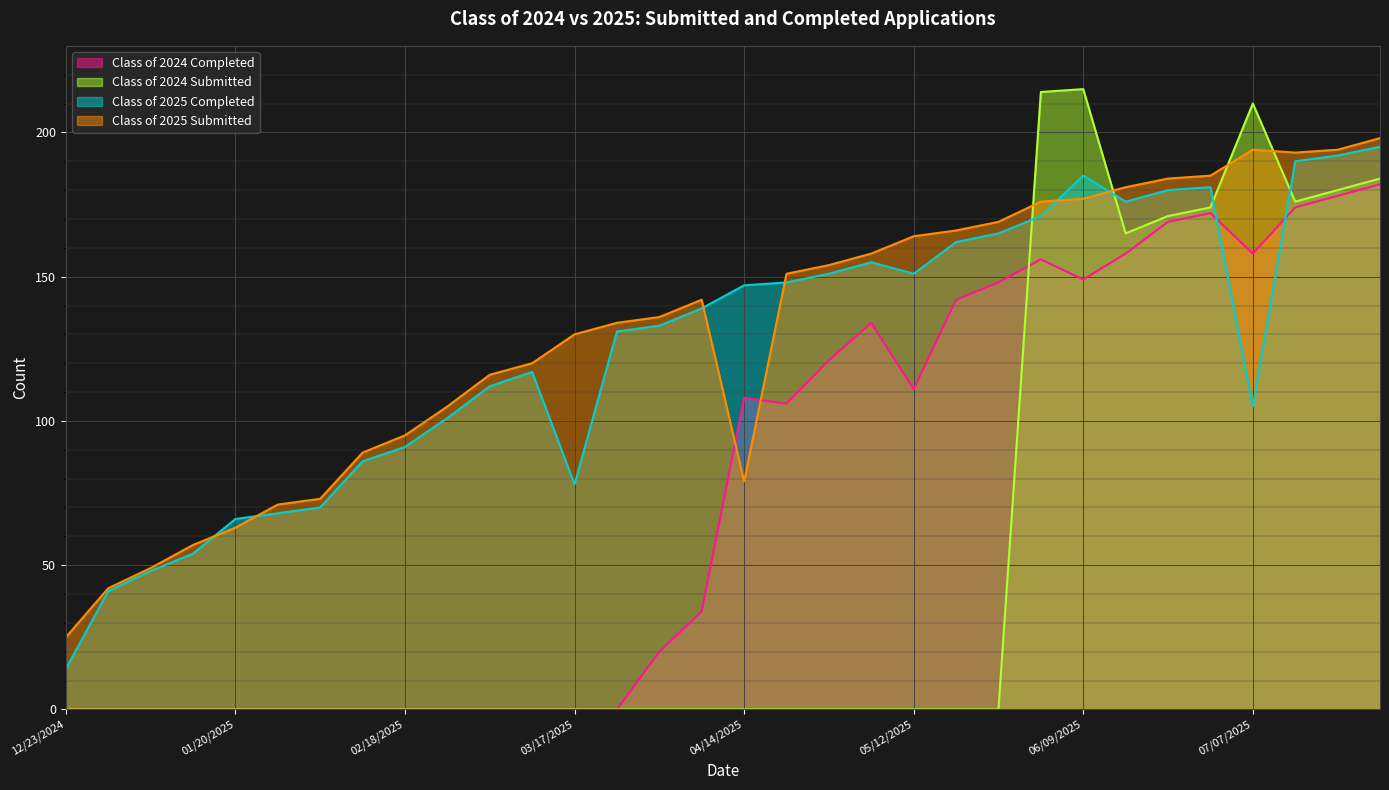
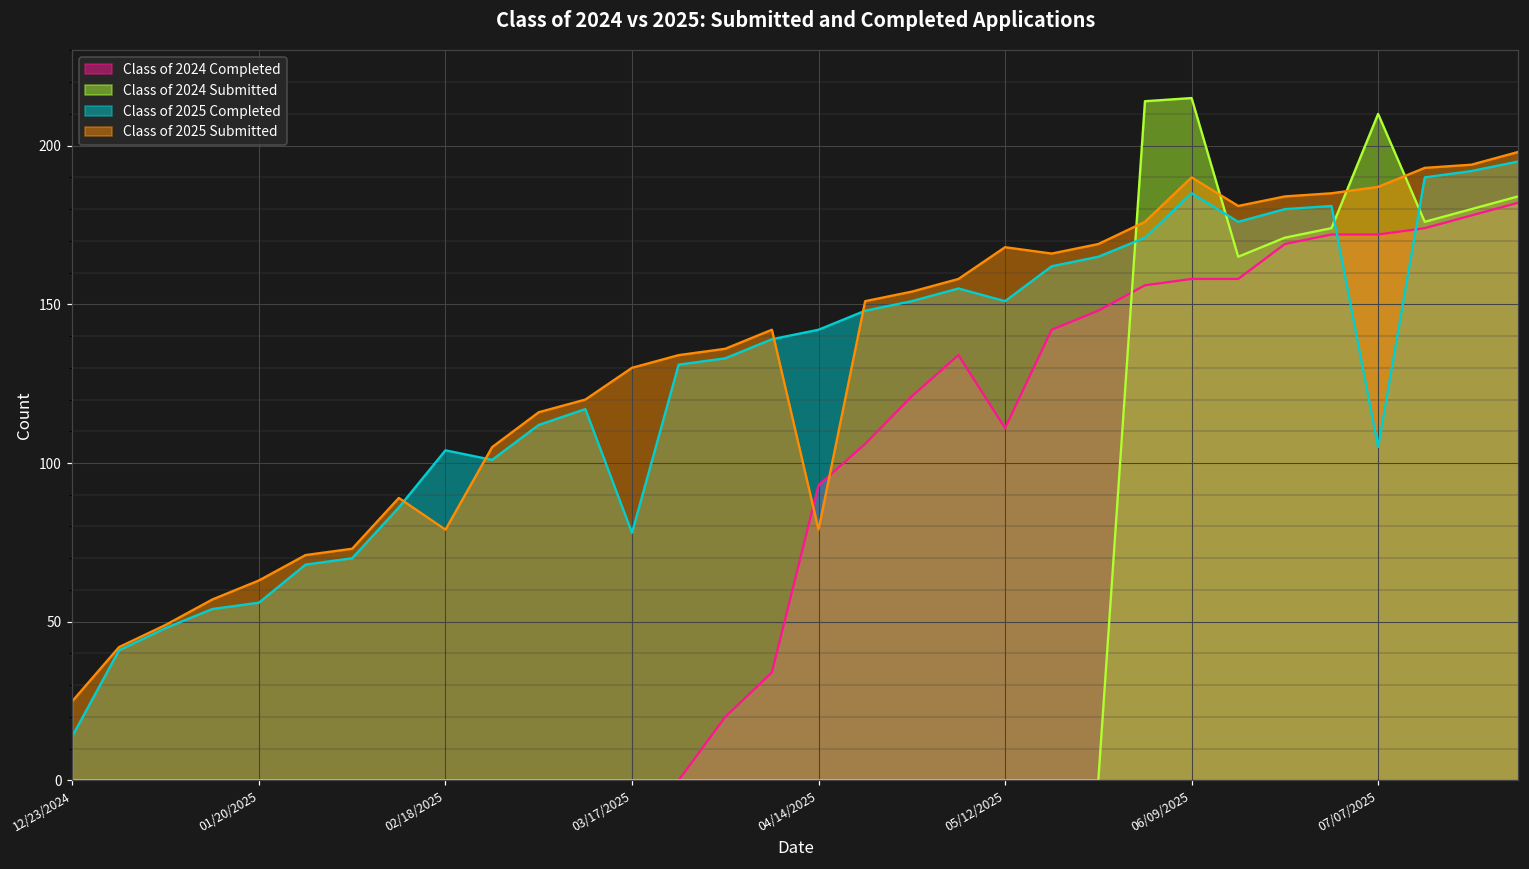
Class of 2025 Completed, 01/20/2025: 66 -> 56
Class of 2025 Completed, 02/18/2025: 91 -> 104
Class of 2025 Submitted, 02/18/2025: 95 -> 79
Class of 2024 Completed, 04/14/2025: 108 -> 93
Class of 2025 Completed, 04/14/2025: 147 -> 142
Class of 2025 Submitted, 05/12/2025: 164 -> 168
Class of 2024 Completed, 06/09/2025: 149 -> 158
Class of 2025 Submitted, 06/09/2025: 177 -> 190
Class of 2024 Completed, 07/07/2025: 158 -> 172
Class of 2025 Submitted, 07/07/2025: 194 -> 187
